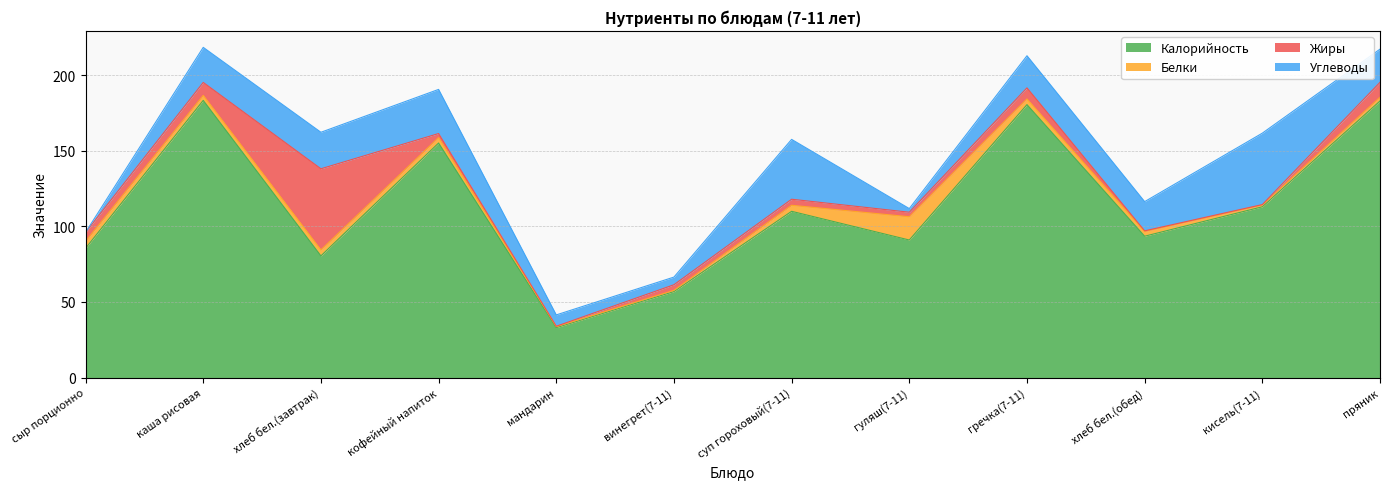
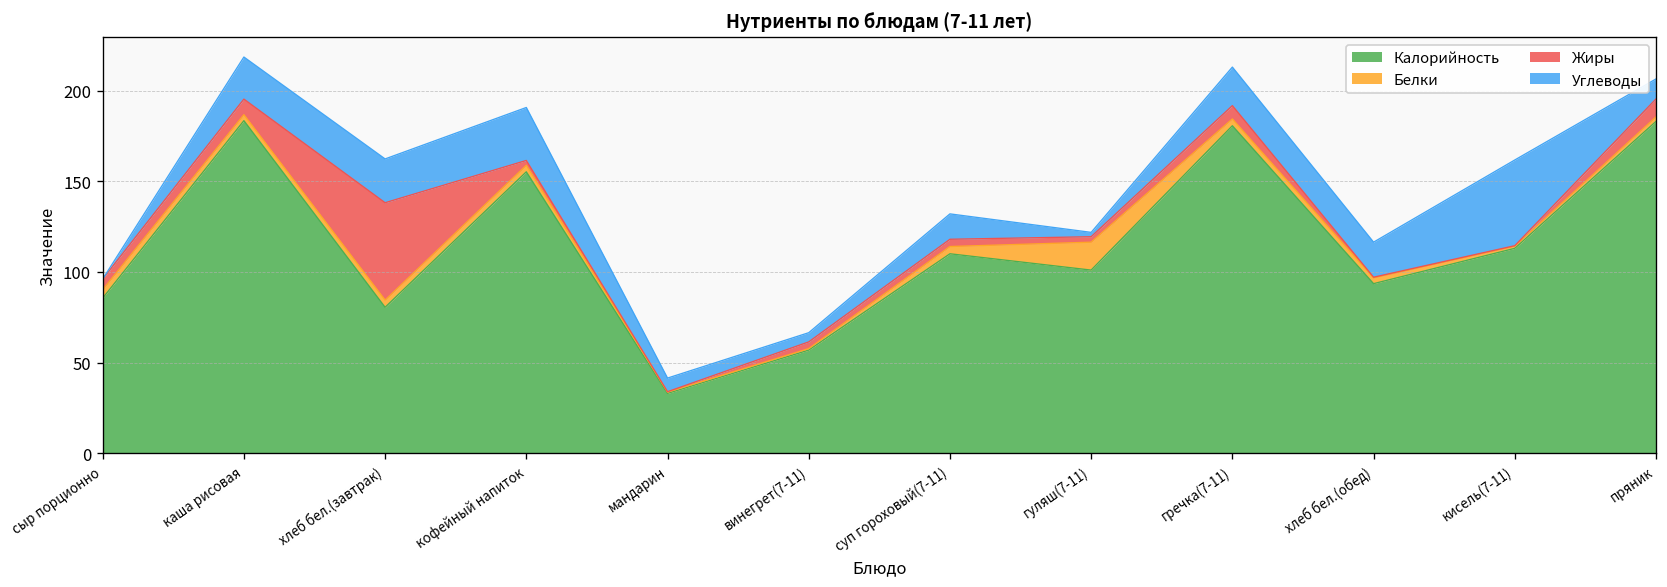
Углеводы, суп гороховый(7-11): 40 -> 14
Калорийность, гуляш(7-11): 91 -> 101
Углеводы, пряник: 22 -> 11
